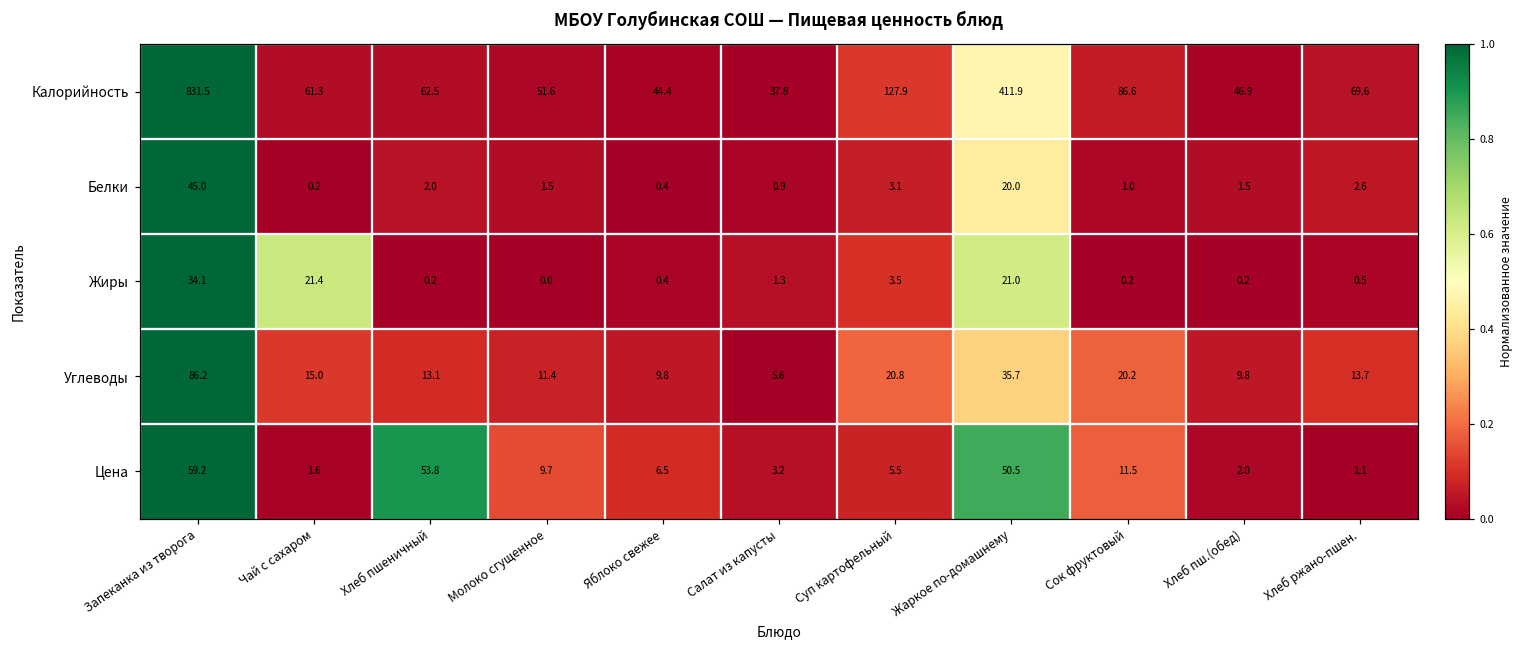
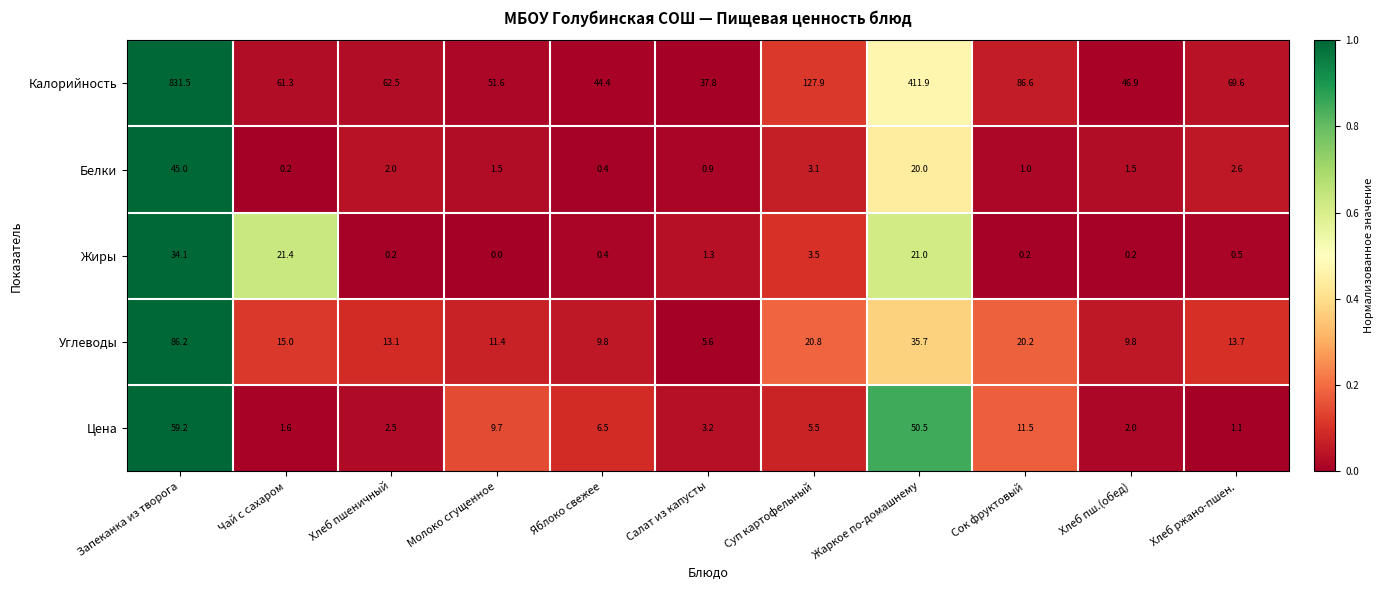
Цена, Хлеб пшеничный: 53.8 -> 2.5
